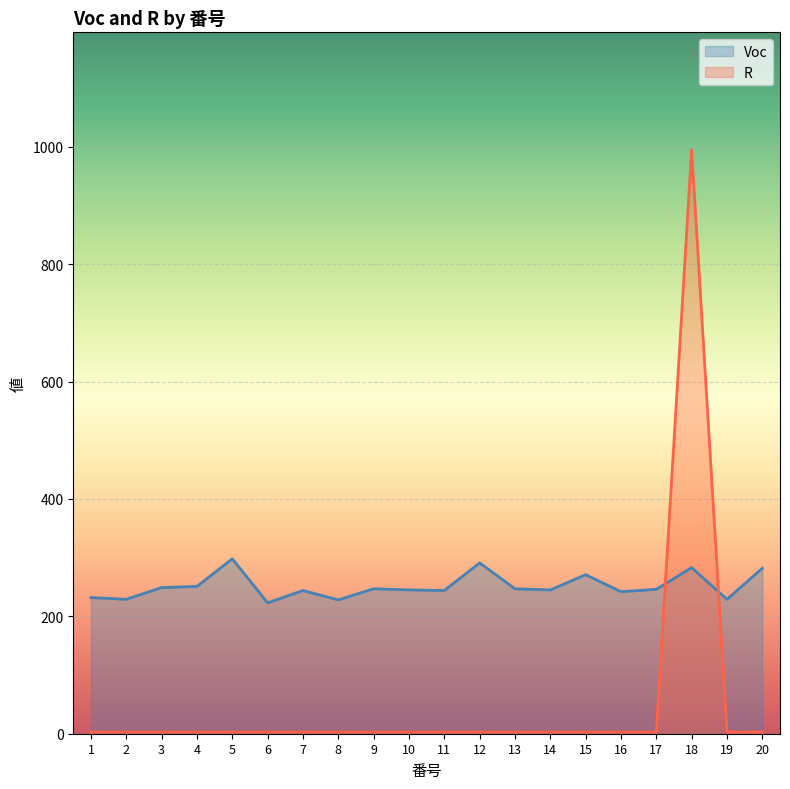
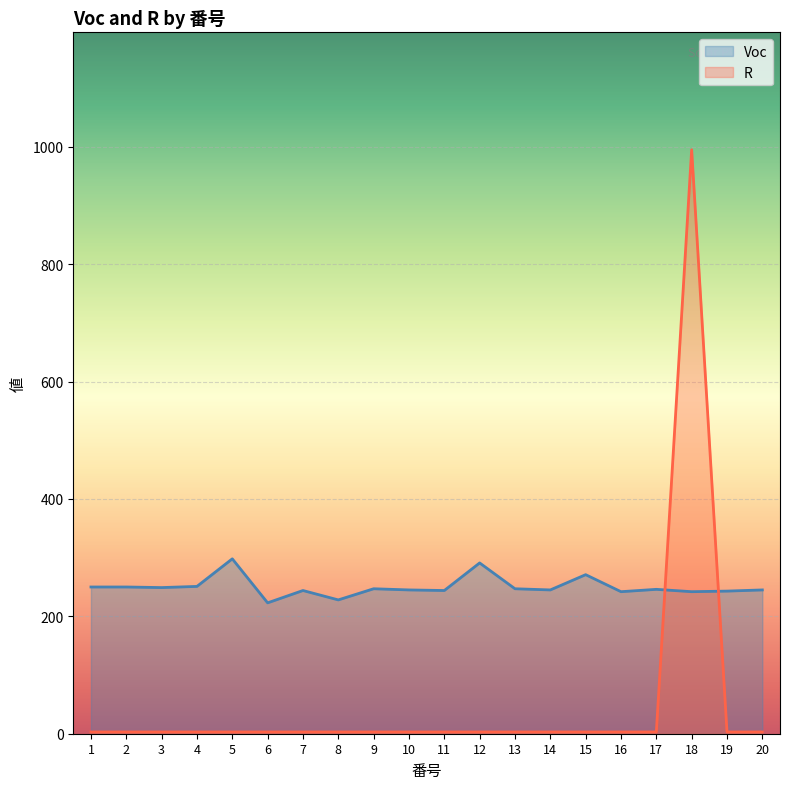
Voc, 1: 230 -> 250
Voc, 2: 230 -> 250
Voc, 18: 280 -> 240
Voc, 19: 230 -> 240
Voc, 20: 280 -> 250
